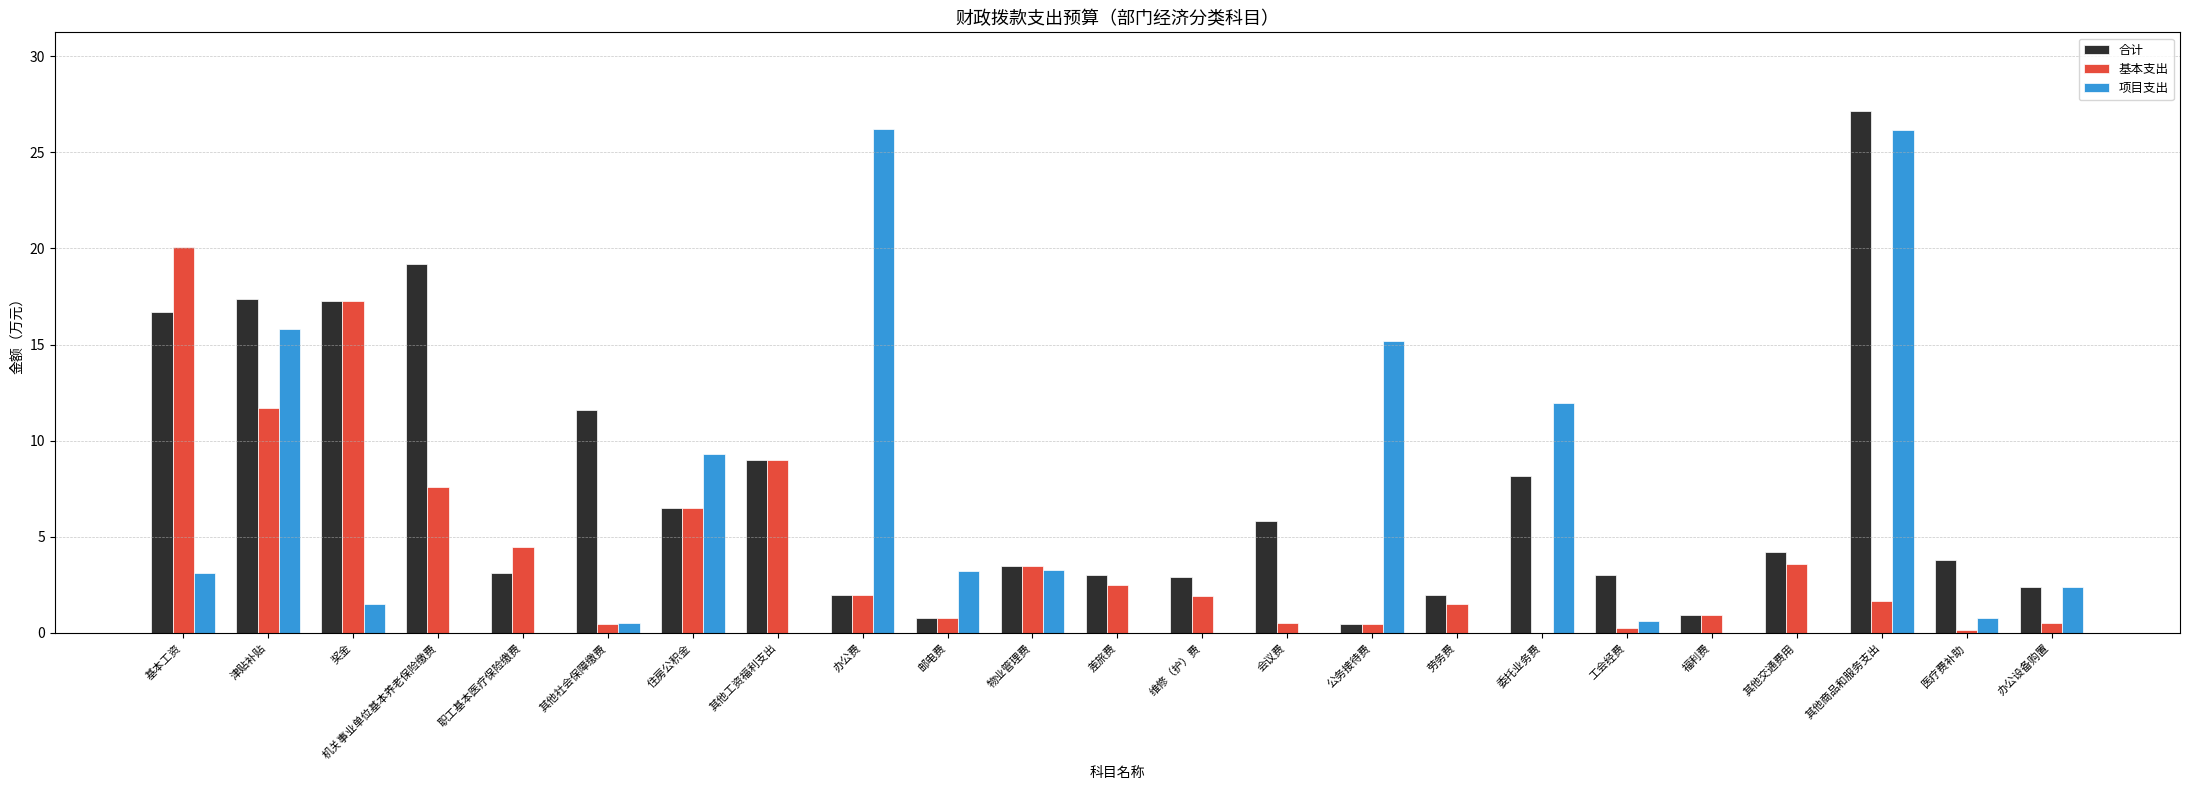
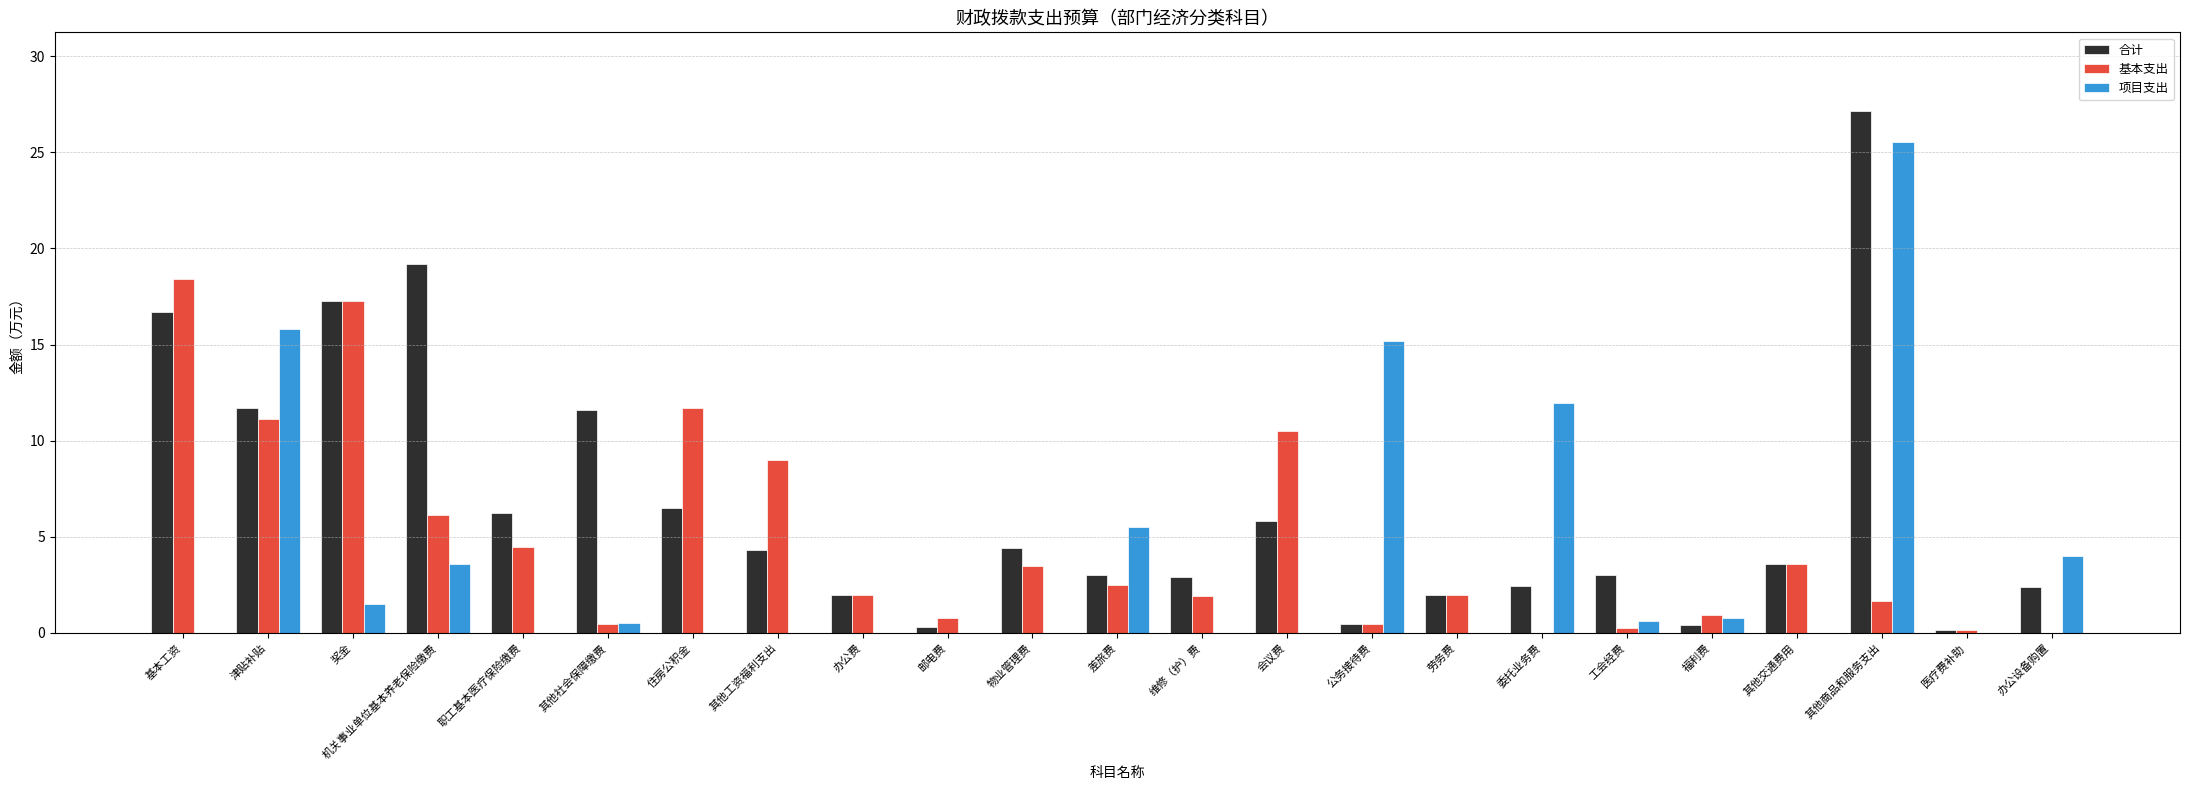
基本支出, 基本工资: 20.1 -> 18.4
项目支出, 基本工资: 3.1 -> 0.0
合计, 津贴补贴: 17.4 -> 11.7
基本支出, 津贴补贴: 11.7 -> 11.1
基本支出, 机关事业单位基本养老保险缴费: 7.6 -> 6.2
项目支出, 机关事业单位基本养老保险缴费: 0.0 -> 3.6
合计, 职工基本医疗保险缴费: 3.1 -> 6.2
基本支出, 住房公积金: 6.5 -> 11.7
项目支出, 住房公积金: 9.3 -> 0.0
合计, 其他工资福利支出: 9.0 -> 4.3
项目支出, 办公费: 26.2 -> 0.0
合计, 邮电费: 0.8 -> 0.3
项目支出, 邮电费: 3.2 -> 0.0
合计, 物业管理费: 3.5 -> 4.4
项目支出, 物业管理费: 3.3 -> 0.0
项目支出, 差旅费: 0.0 -> 5.5
基本支出, 会议费: 0.5 -> 10.5
基本支出, 劳务费: 1.5 -> 2.0
合计, 委托业务费: 8.2 -> 2.5
合计, 福利费: 1.0 -> 0.4
项目支出, 福利费: 0.0 -> 0.8
合计, 其他交通费用: 4.2 -> 3.6
项目支出, 其他商品和服务支出: 26.2 -> 25.5
合计, 医疗费补助: 3.8 -> 0.1
项目支出, 医疗费补助: 0.8 -> 0.0
基本支出, 办公设备购置: 0.5 -> 0.0
项目支出, 办公设备购置: 2.4 -> 4.0
